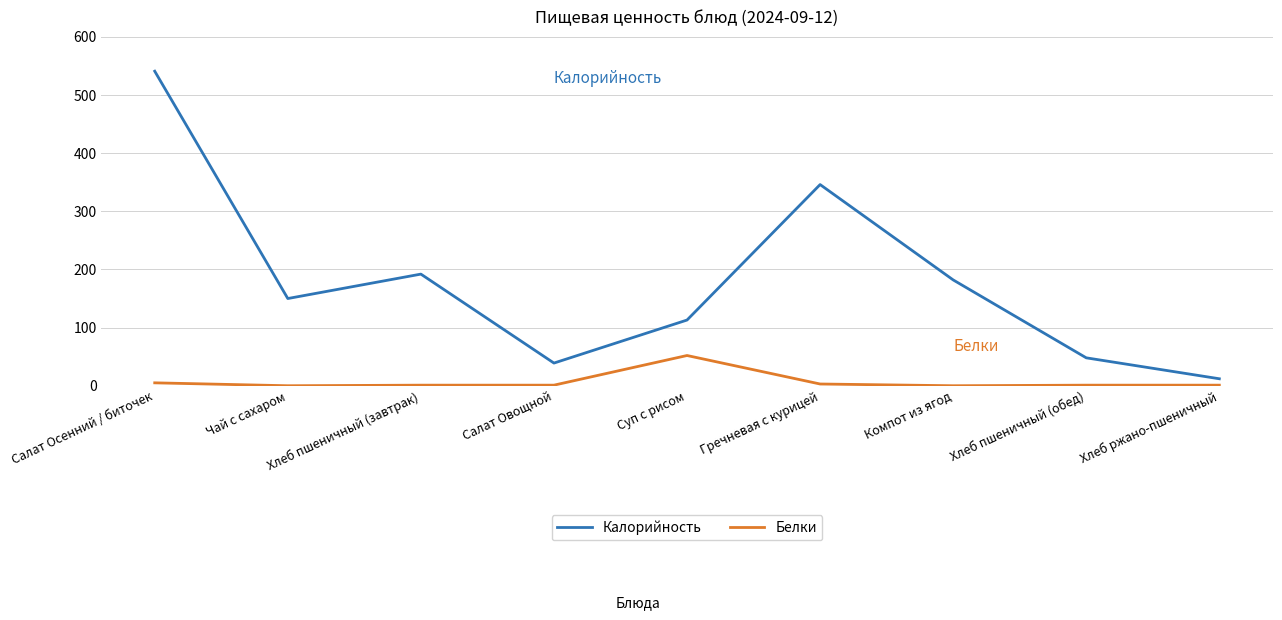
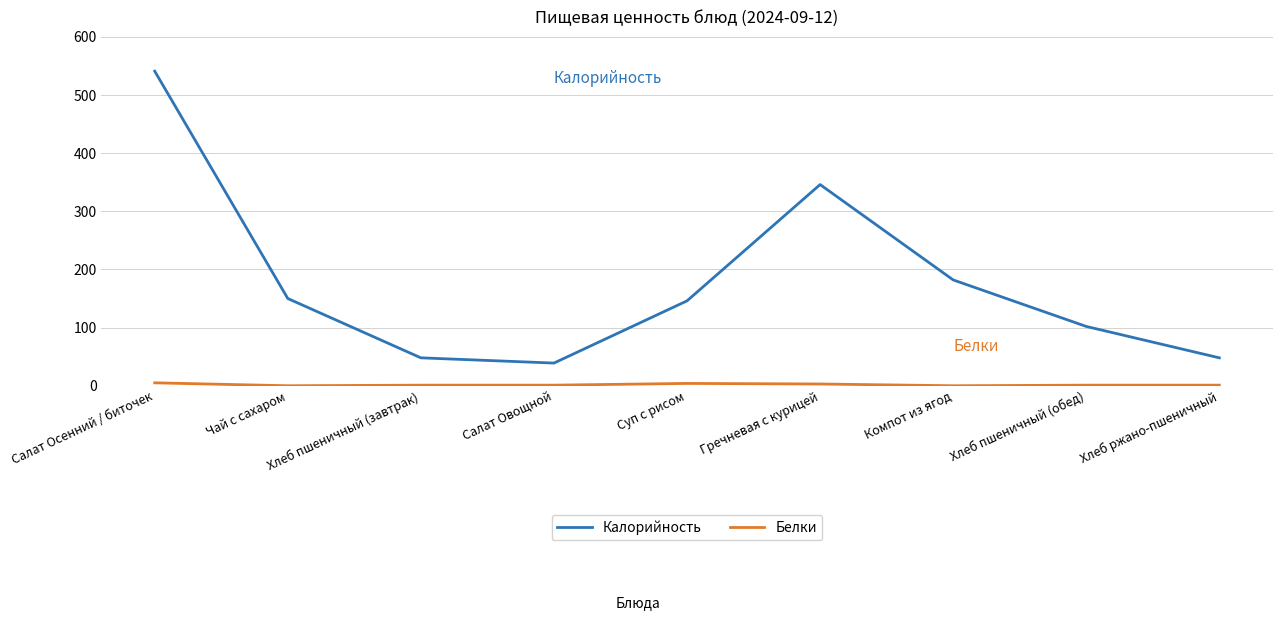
Калорийность, Хлеб пшеничный (завтрак): 190 -> 50
Калорийность, Суп с рисом: 110 -> 150
Белки, Суп с рисом: 50 -> 0
Калорийность, Хлеб пшеничный (обед): 50 -> 100
Калорийность, Хлеб ржано-пшеничный: 10 -> 50
